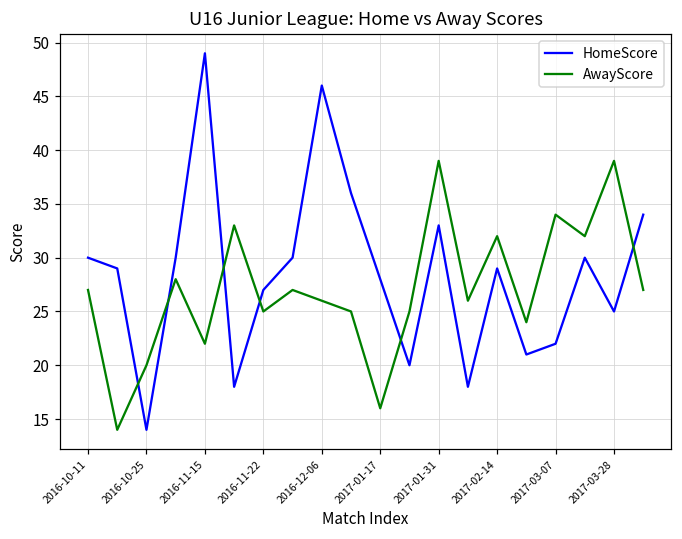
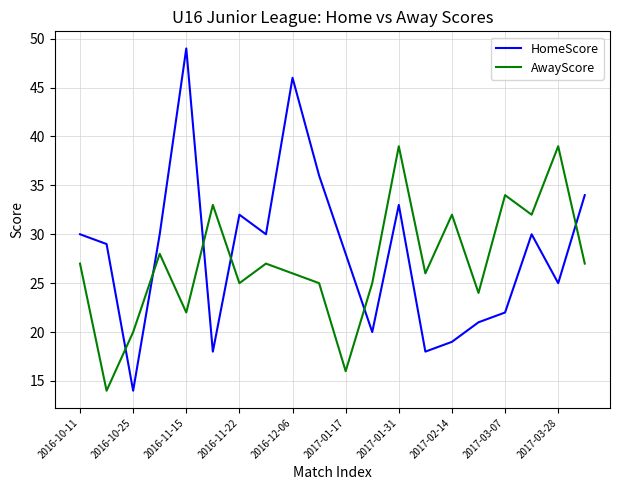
HomeScore, 2016-11-22: 27 -> 32
HomeScore, 2017-02-14: 29 -> 19
